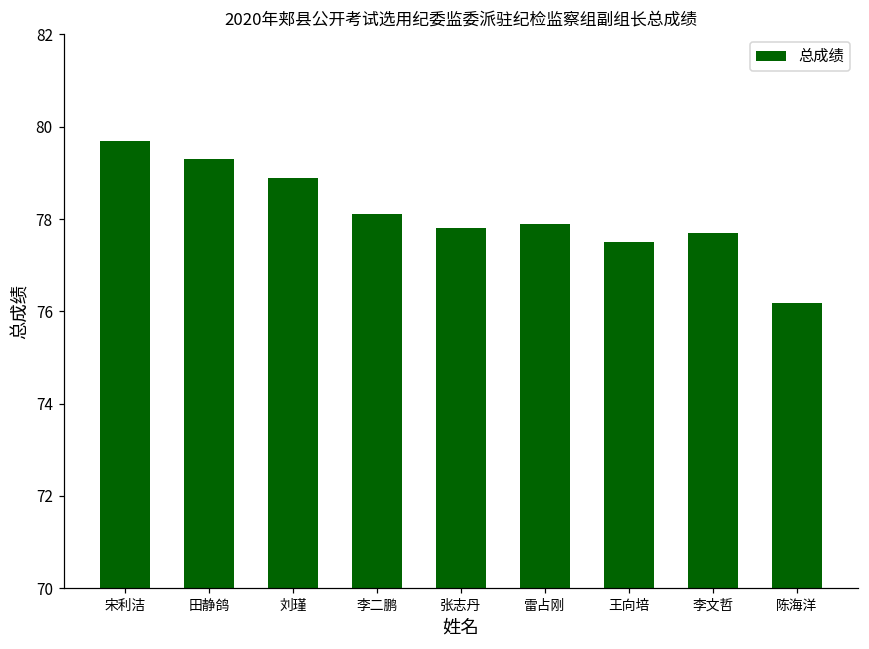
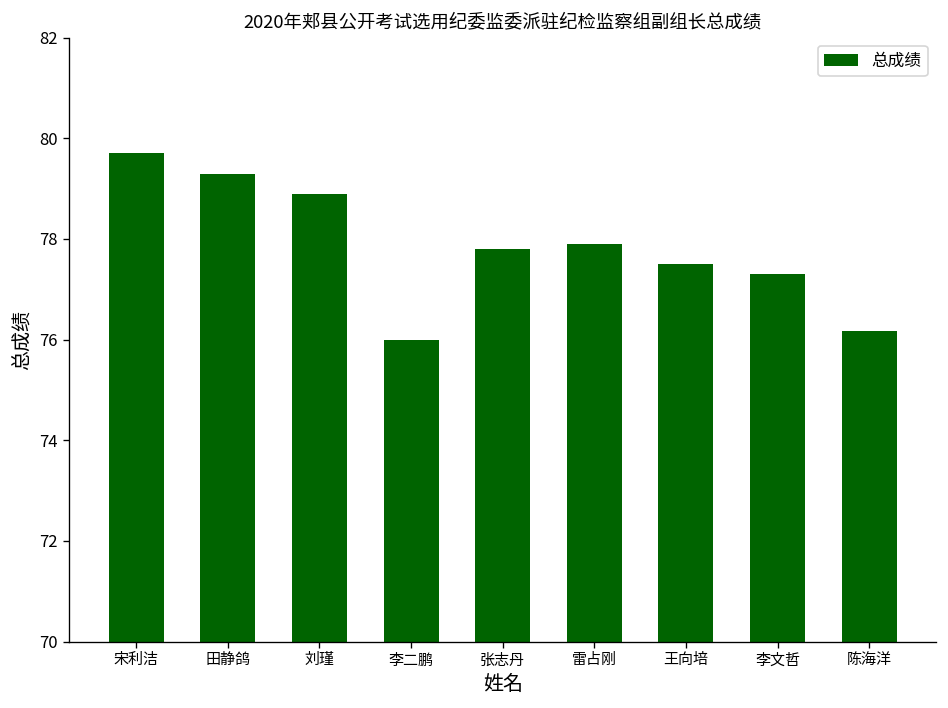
李二鹏: 78.1 -> 76.0
李文哲: 77.7 -> 77.3
